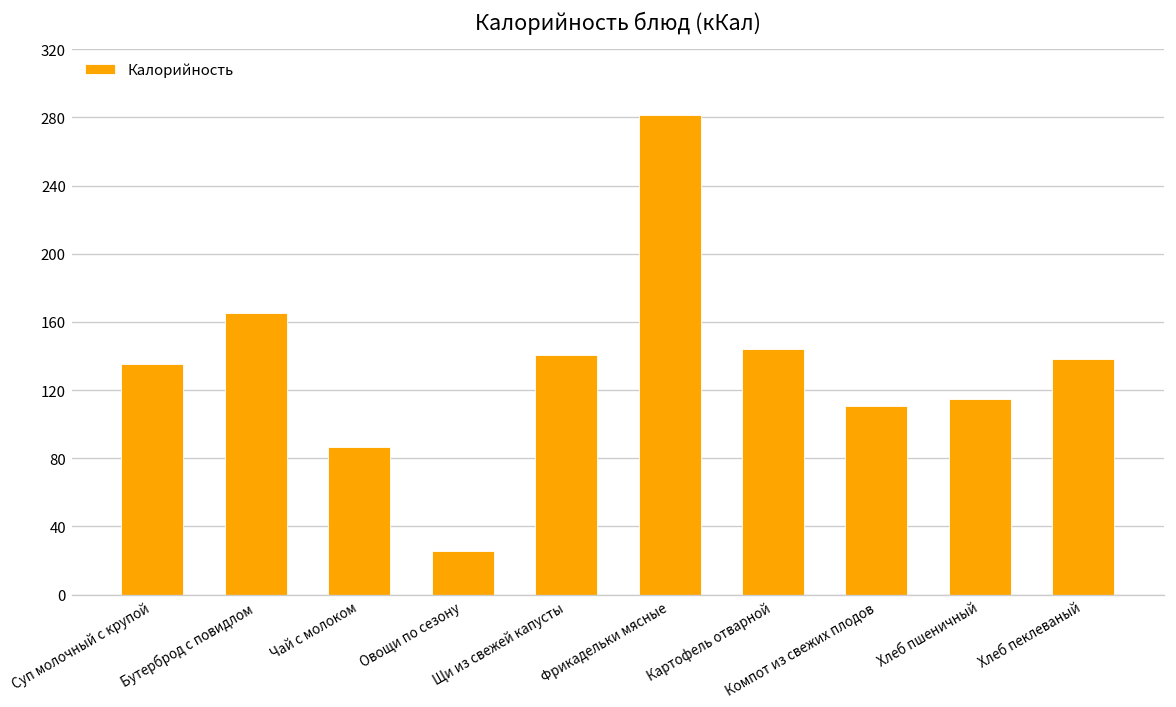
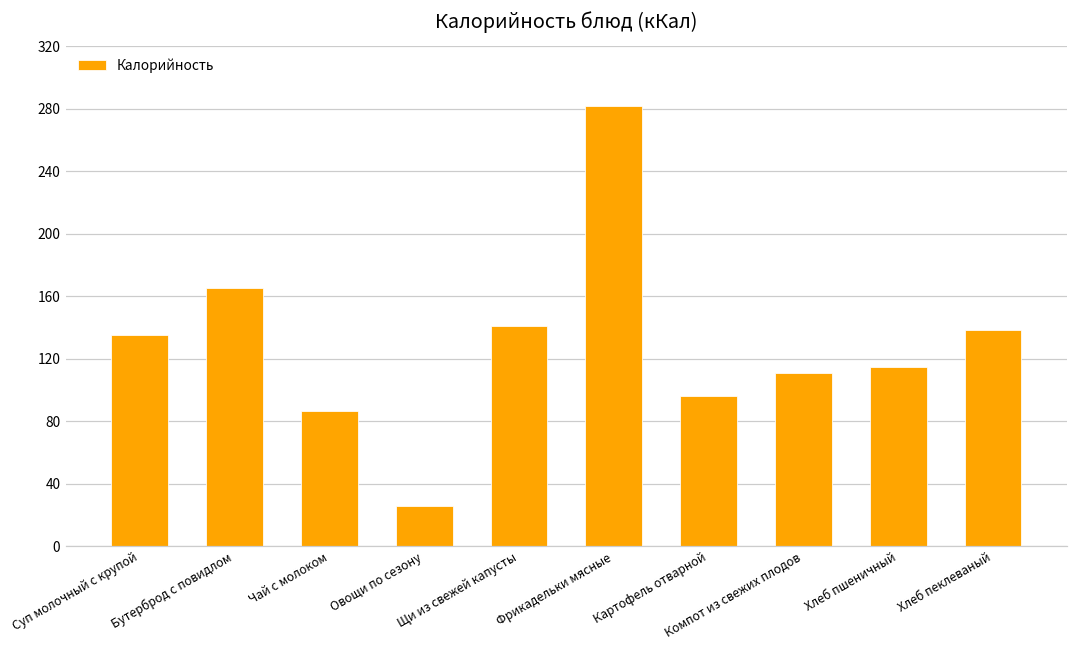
Картофель отварной: 144 -> 96
